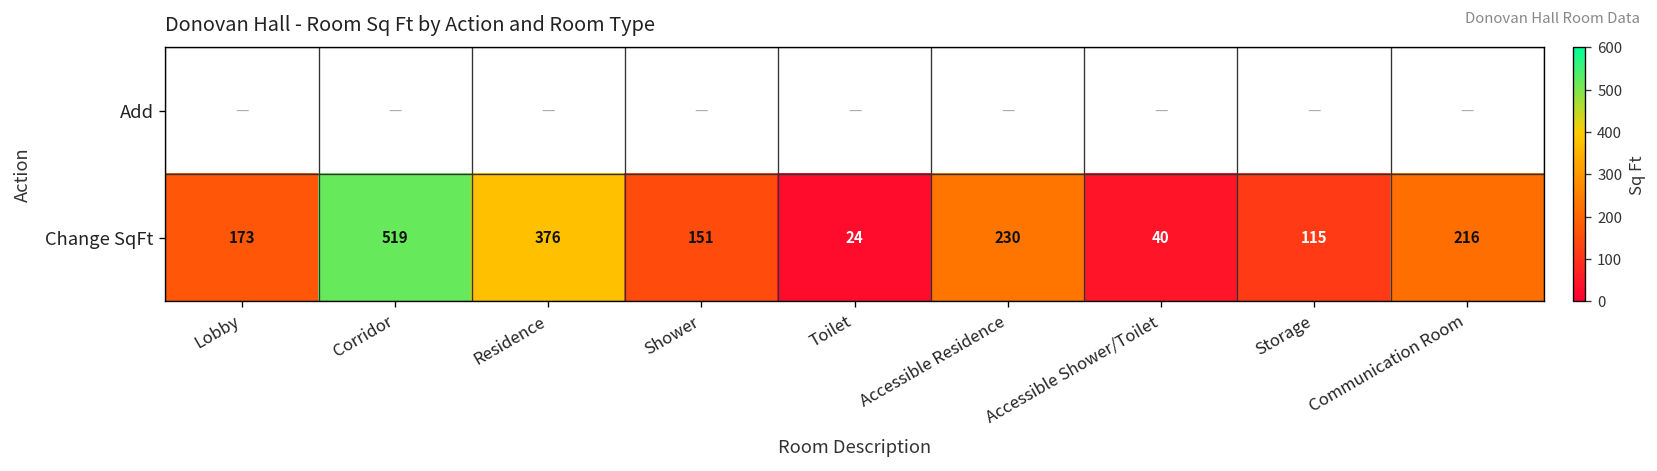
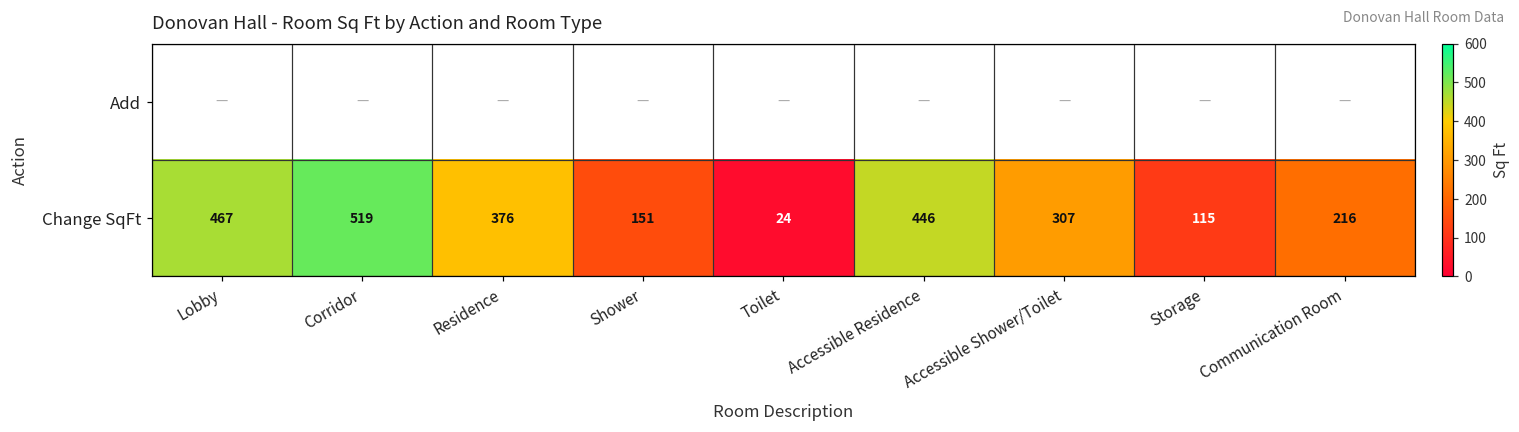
Change SqFt, Lobby: 173 -> 467
Change SqFt, Accessible Residence: 230 -> 446
Change SqFt, Accessible Shower/Toilet: 40 -> 307
